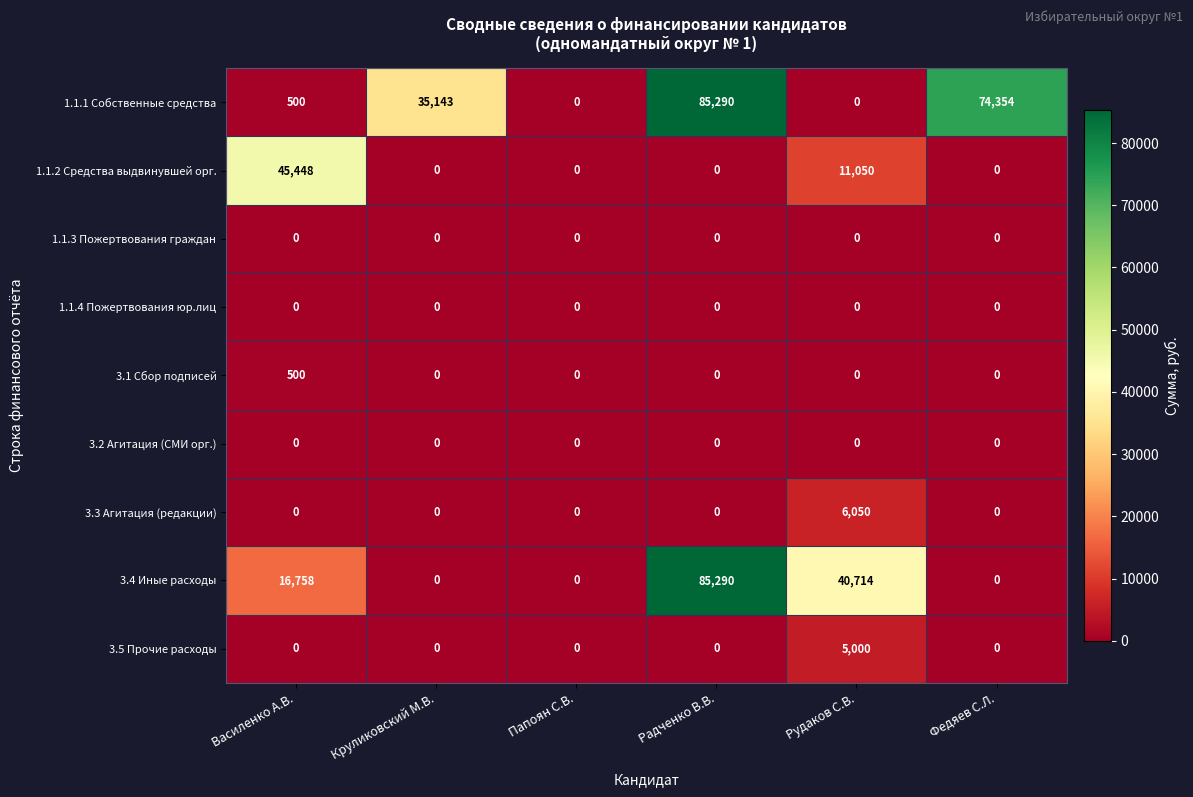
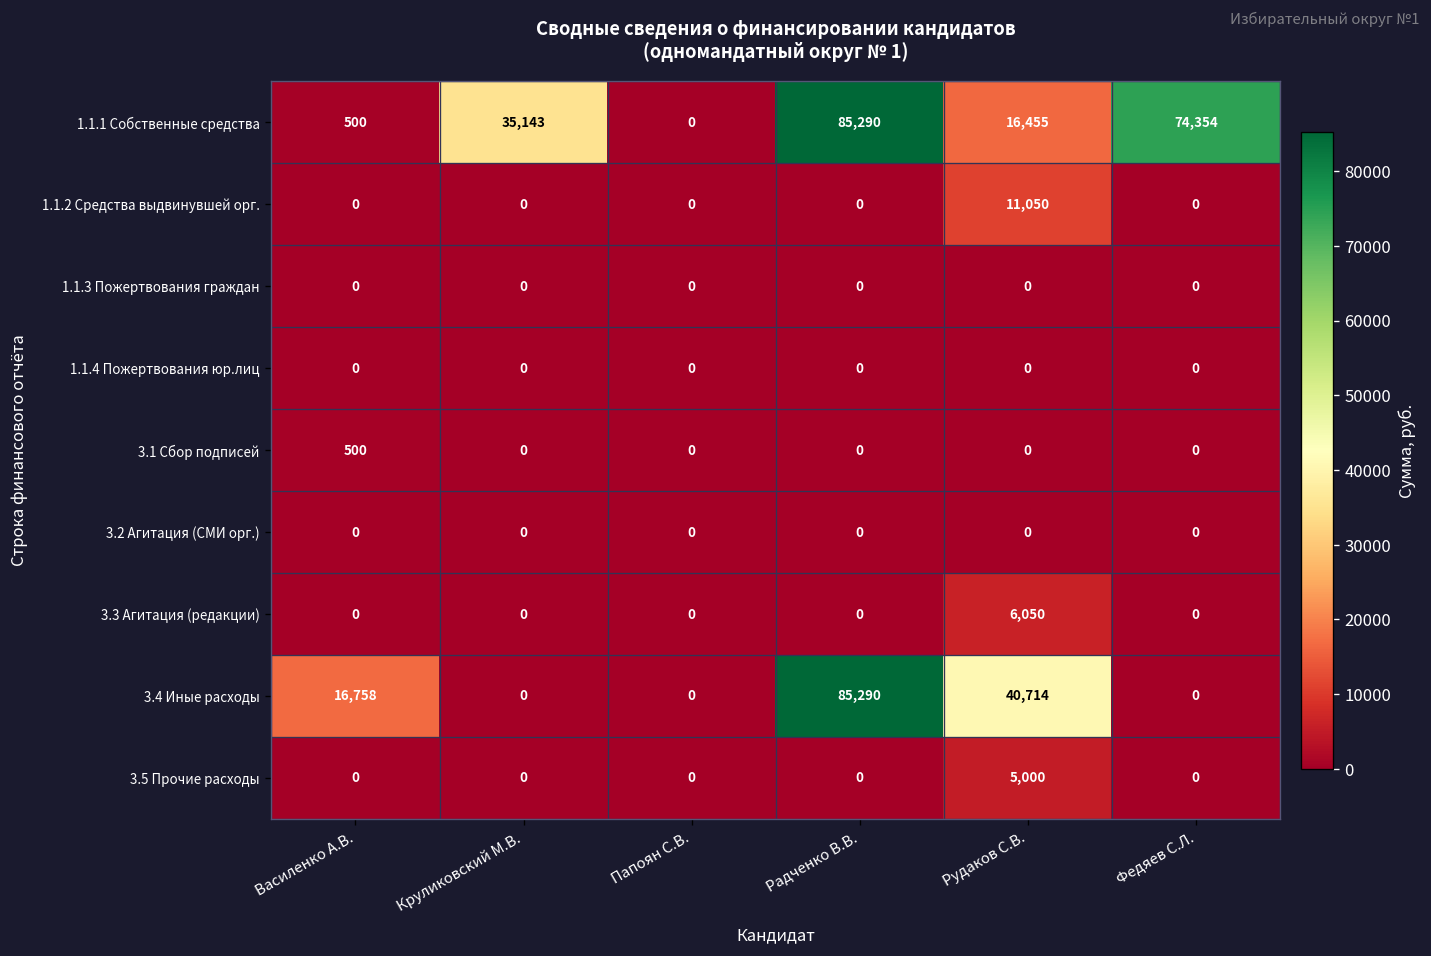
1.1.1 Собственные средства, Рудаков С.В.: 0 -> 16,455
1.1.2 Средства выдвинувшей орг., Василенко А.В.: 45,448 -> 0
